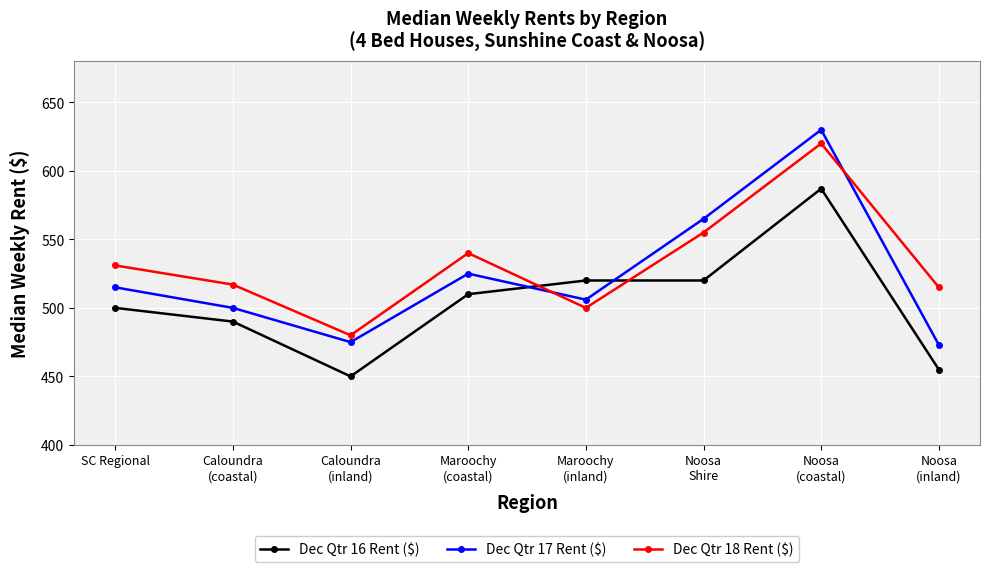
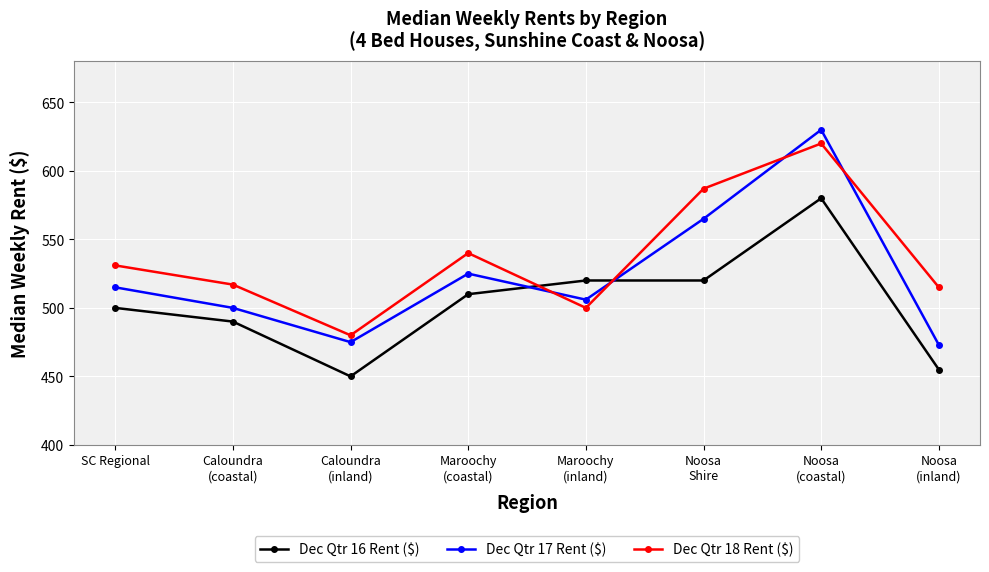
Dec Qtr 18 Rent ($), Noosa Shire: 555 -> 587
Dec Qtr 16 Rent ($), Noosa (coastal): 587 -> 580
